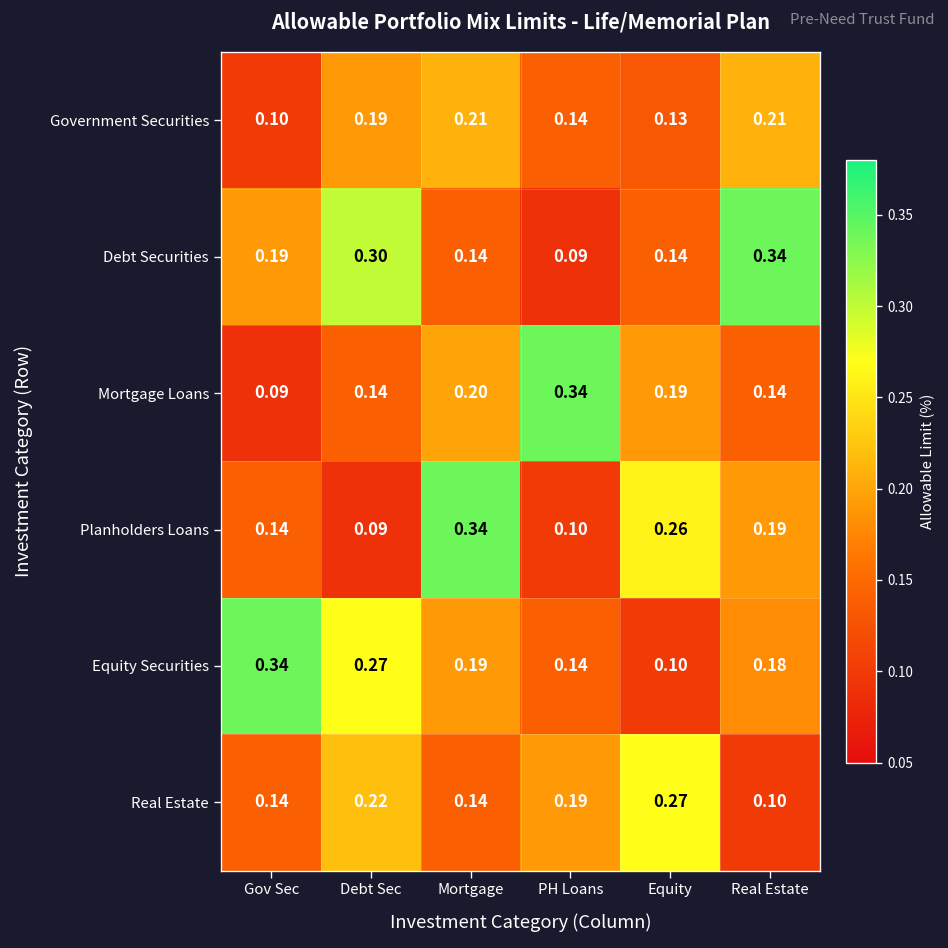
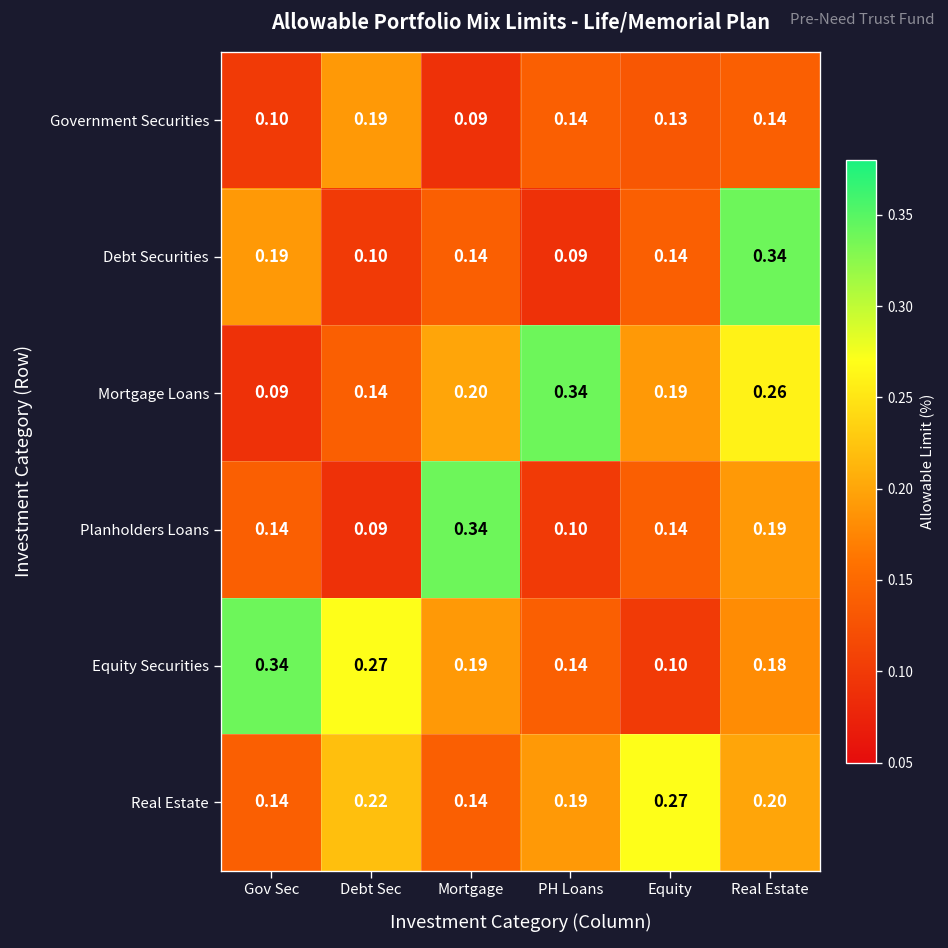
Government Securities, Mortgage: 0.21 -> 0.09
Government Securities, Real Estate: 0.21 -> 0.14
Debt Securities, Debt Sec: 0.30 -> 0.10
Mortgage Loans, Real Estate: 0.14 -> 0.26
Planholders Loans, Equity: 0.26 -> 0.14
Real Estate, Real Estate: 0.10 -> 0.20
